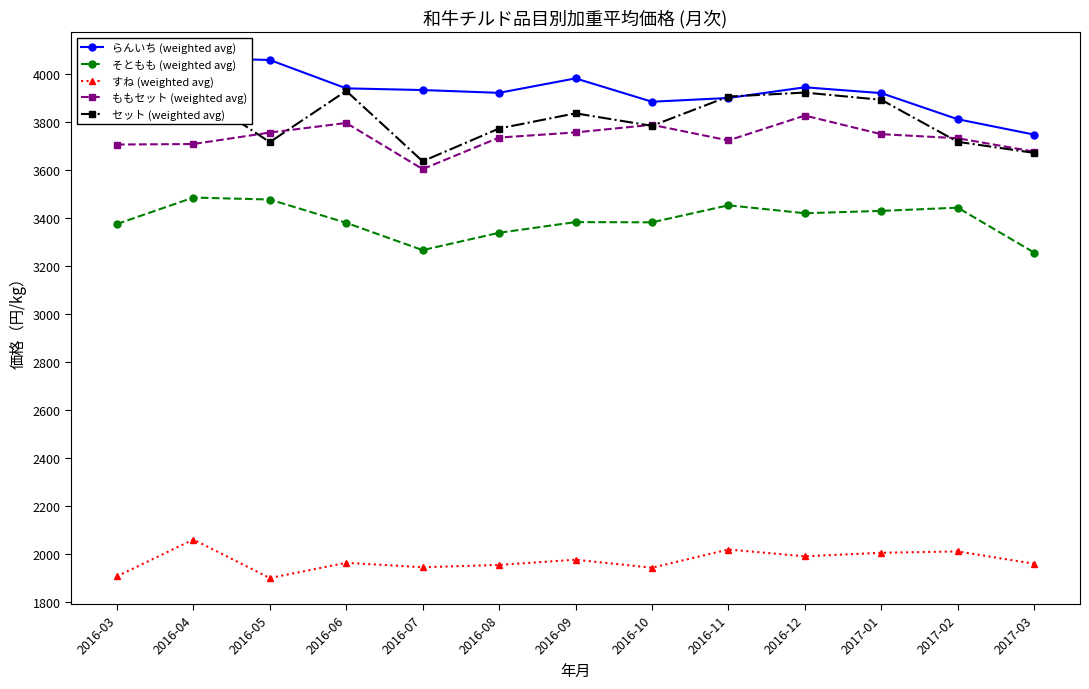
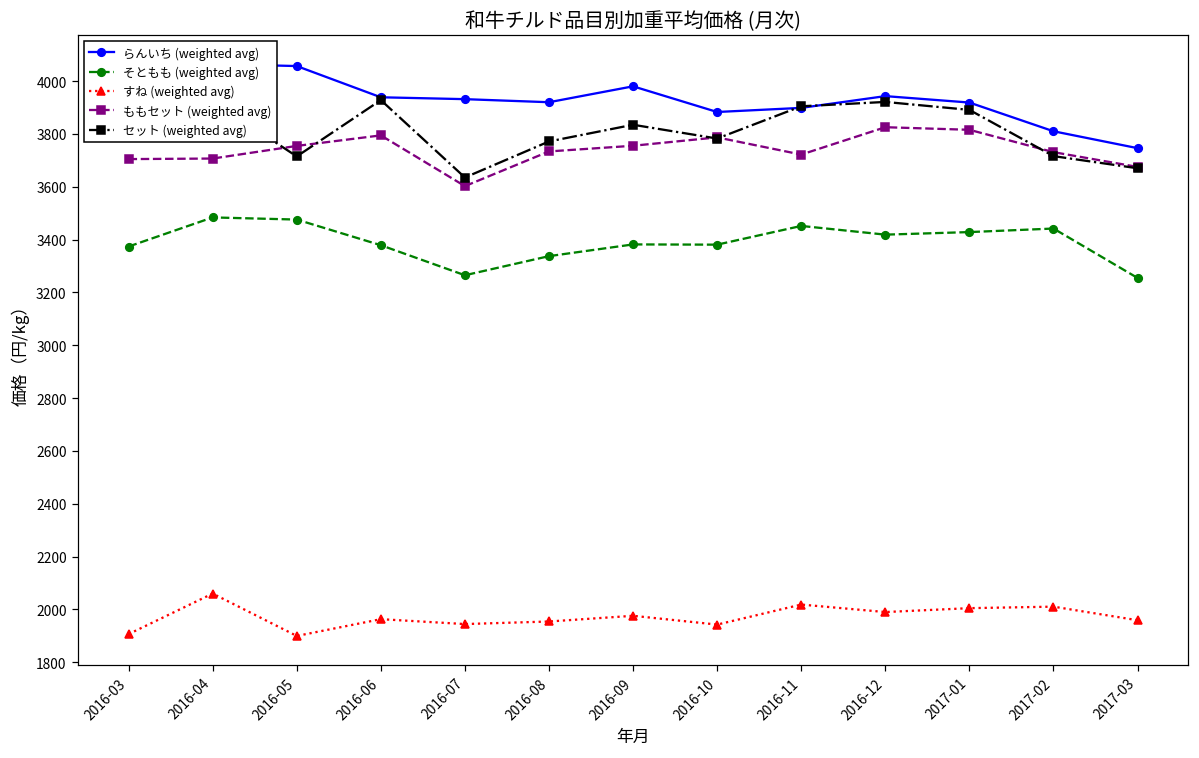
ももセット (weighted avg), 2017-01: 3750 -> 3820
